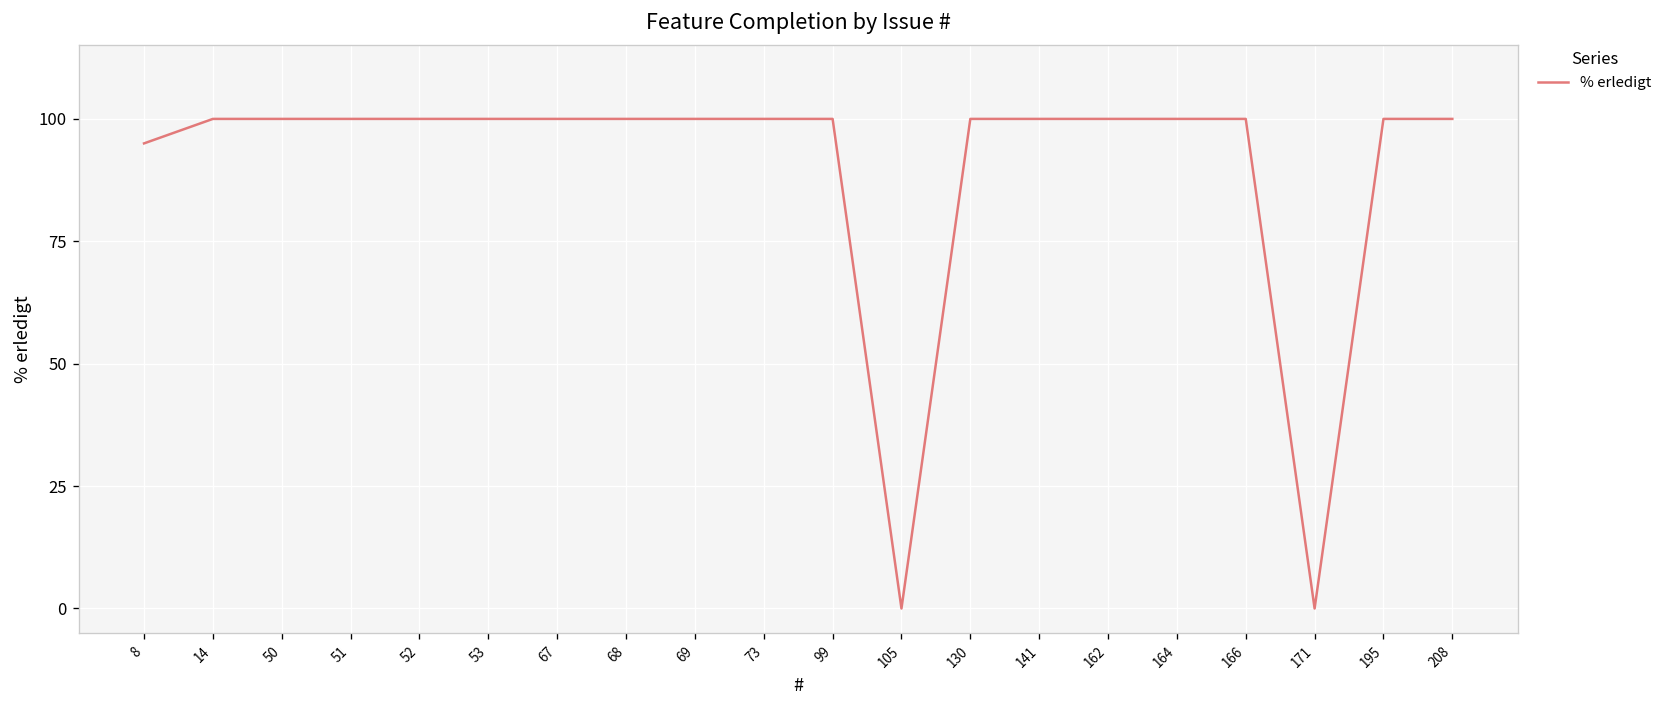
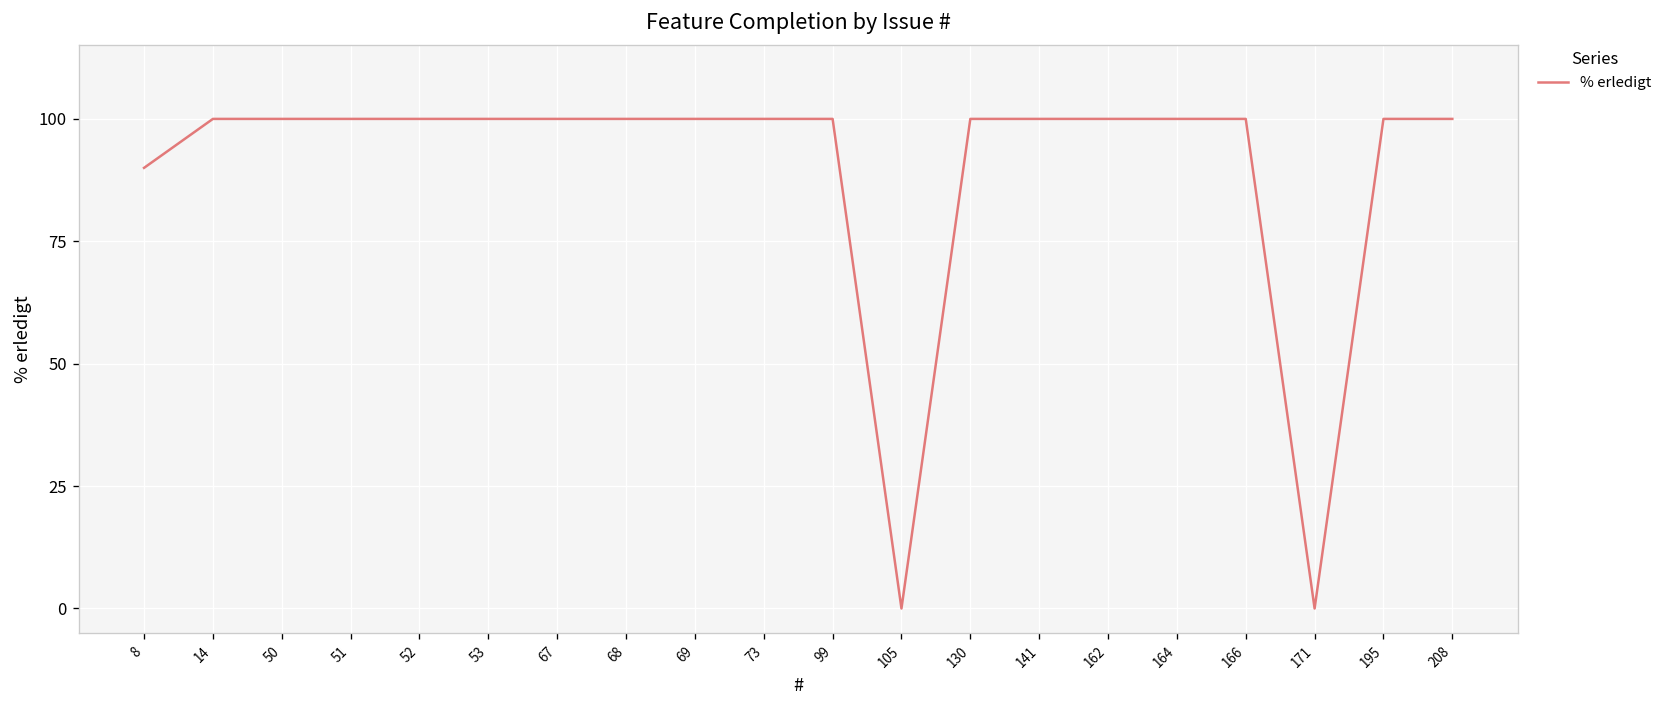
8: 95 -> 90
